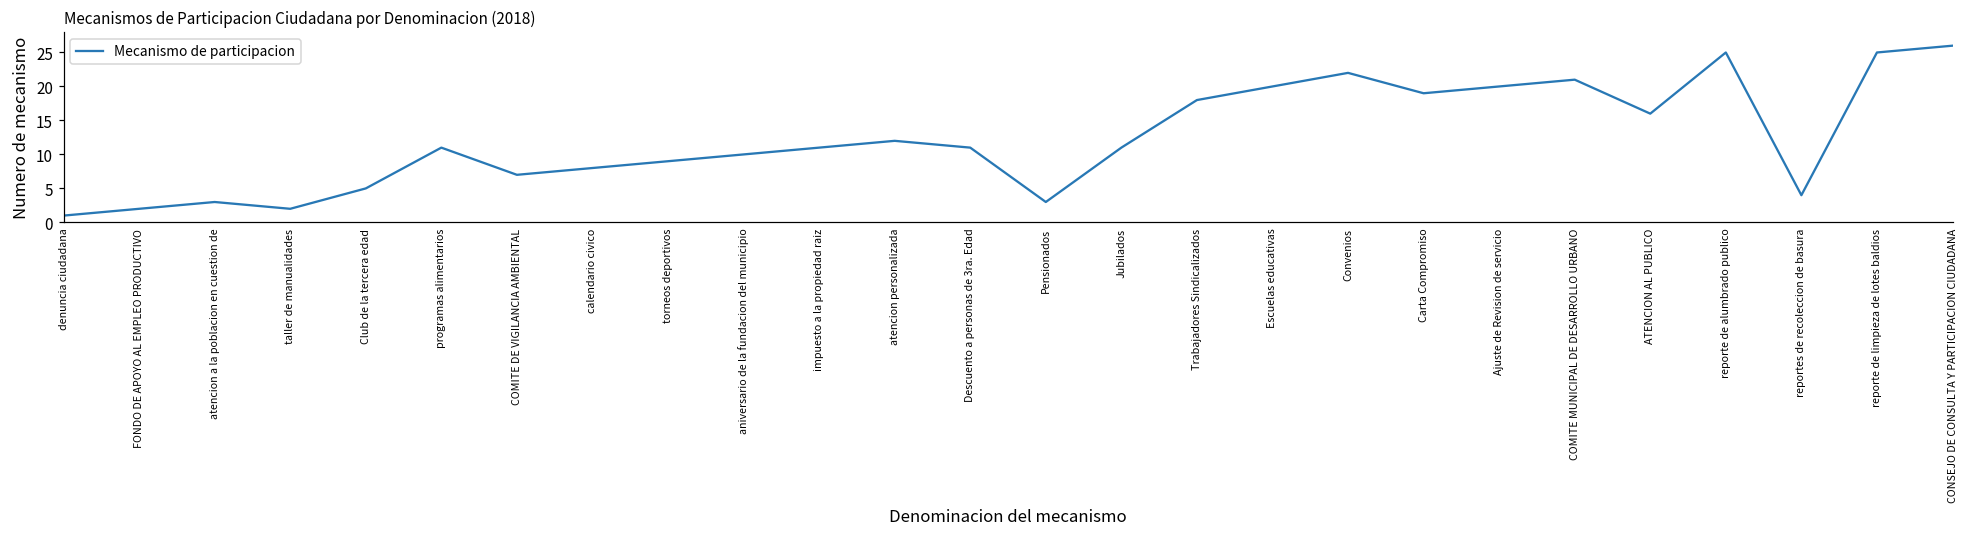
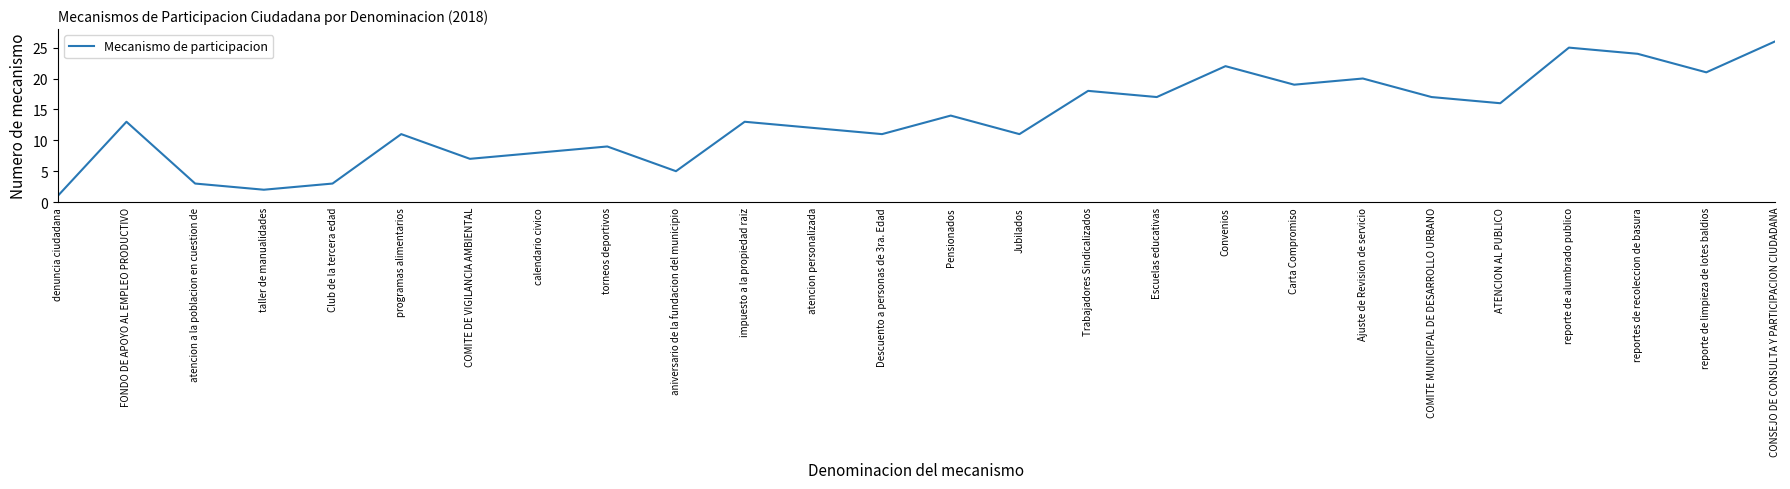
FONDO DE APOYO AL EMPLEO PRODUCTIVO: 2 -> 13
Club de la tercera edad: 5 -> 3
aniversario de la fundacion del municipio: 10 -> 5
impuesto a la propiedad raiz: 11 -> 13
Pensionados: 3 -> 14
Escuelas educativas: 20 -> 17
COMITE MUNICIPAL DE DESARROLLO URBANO: 21 -> 17
reportes de recoleccion de basura: 4 -> 24
reporte de limpieza de lotes baldios: 25 -> 21
